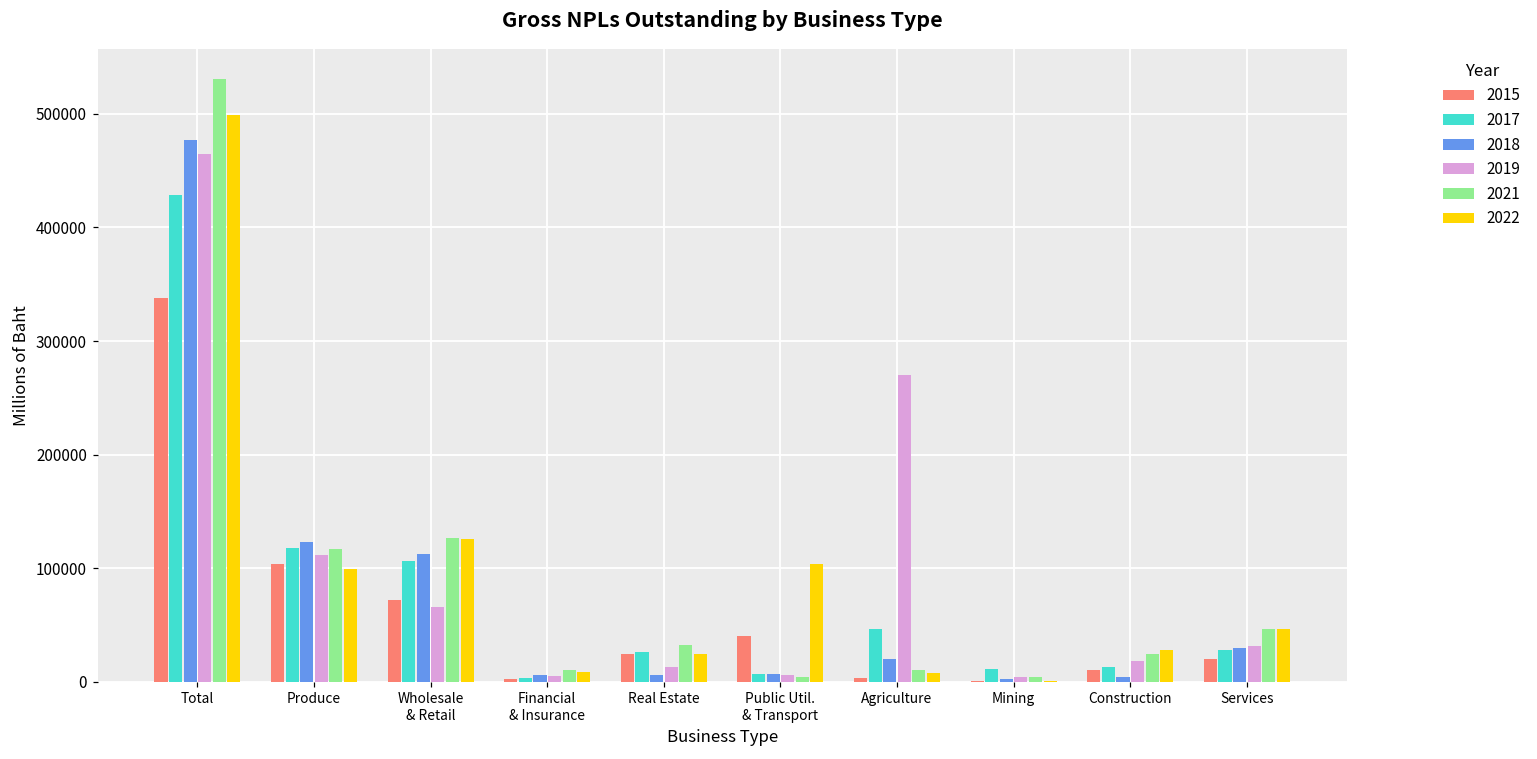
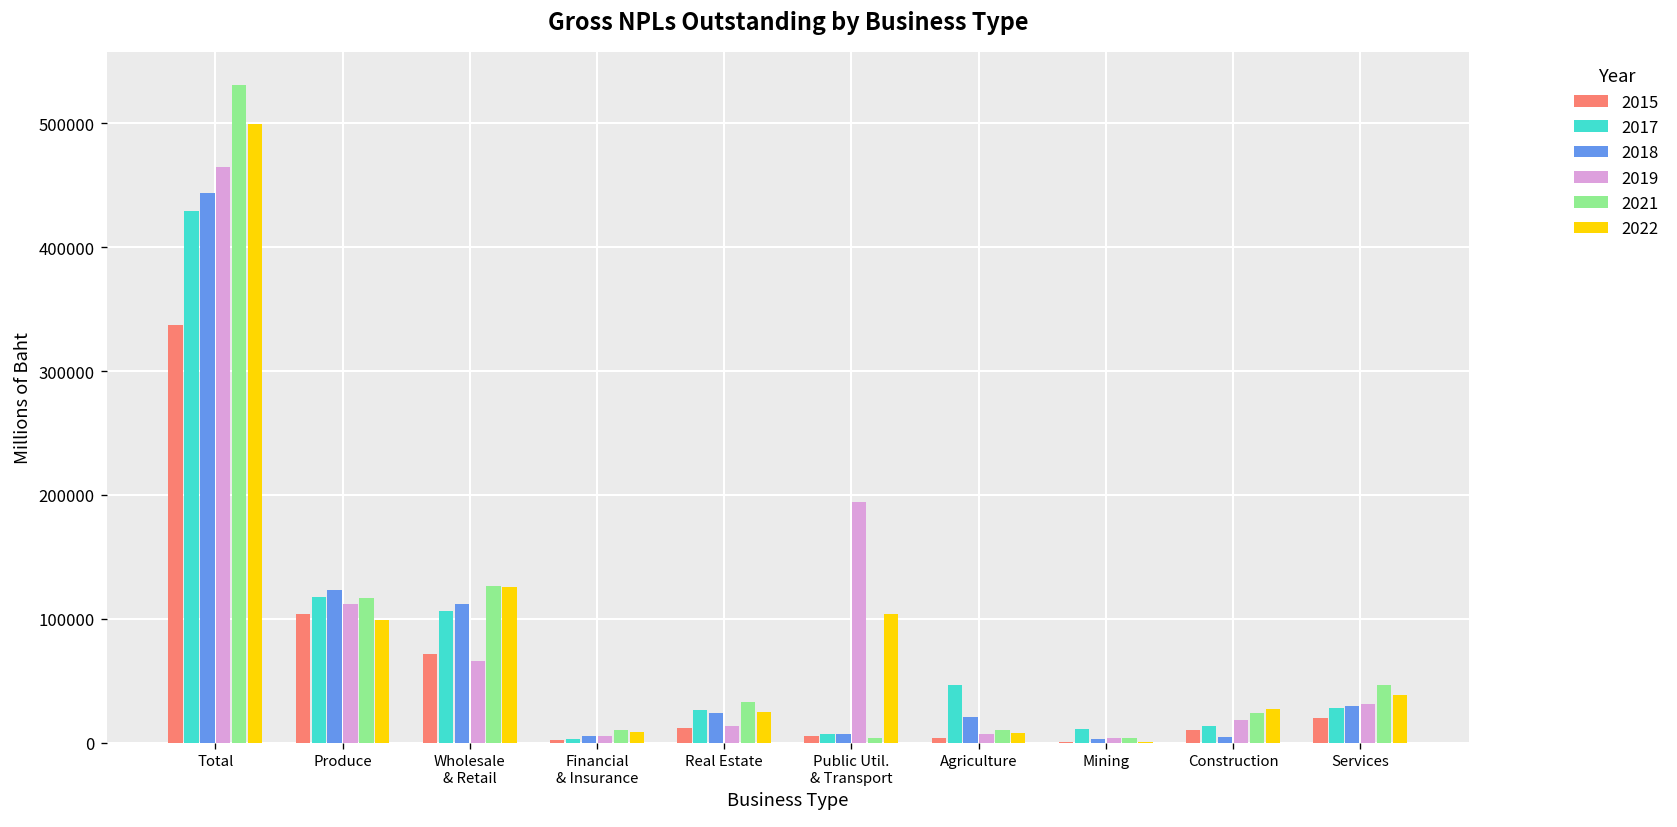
2018, Total: 477000 -> 444000
2015, Real Estate: 24000 -> 11000
2018, Real Estate: 6000 -> 24000
2015, Public Util. & Transport: 41000 -> 5000
2019, Public Util. & Transport: 6000 -> 194000
2019, Agriculture: 270000 -> 7000
2022, Services: 47000 -> 38000
